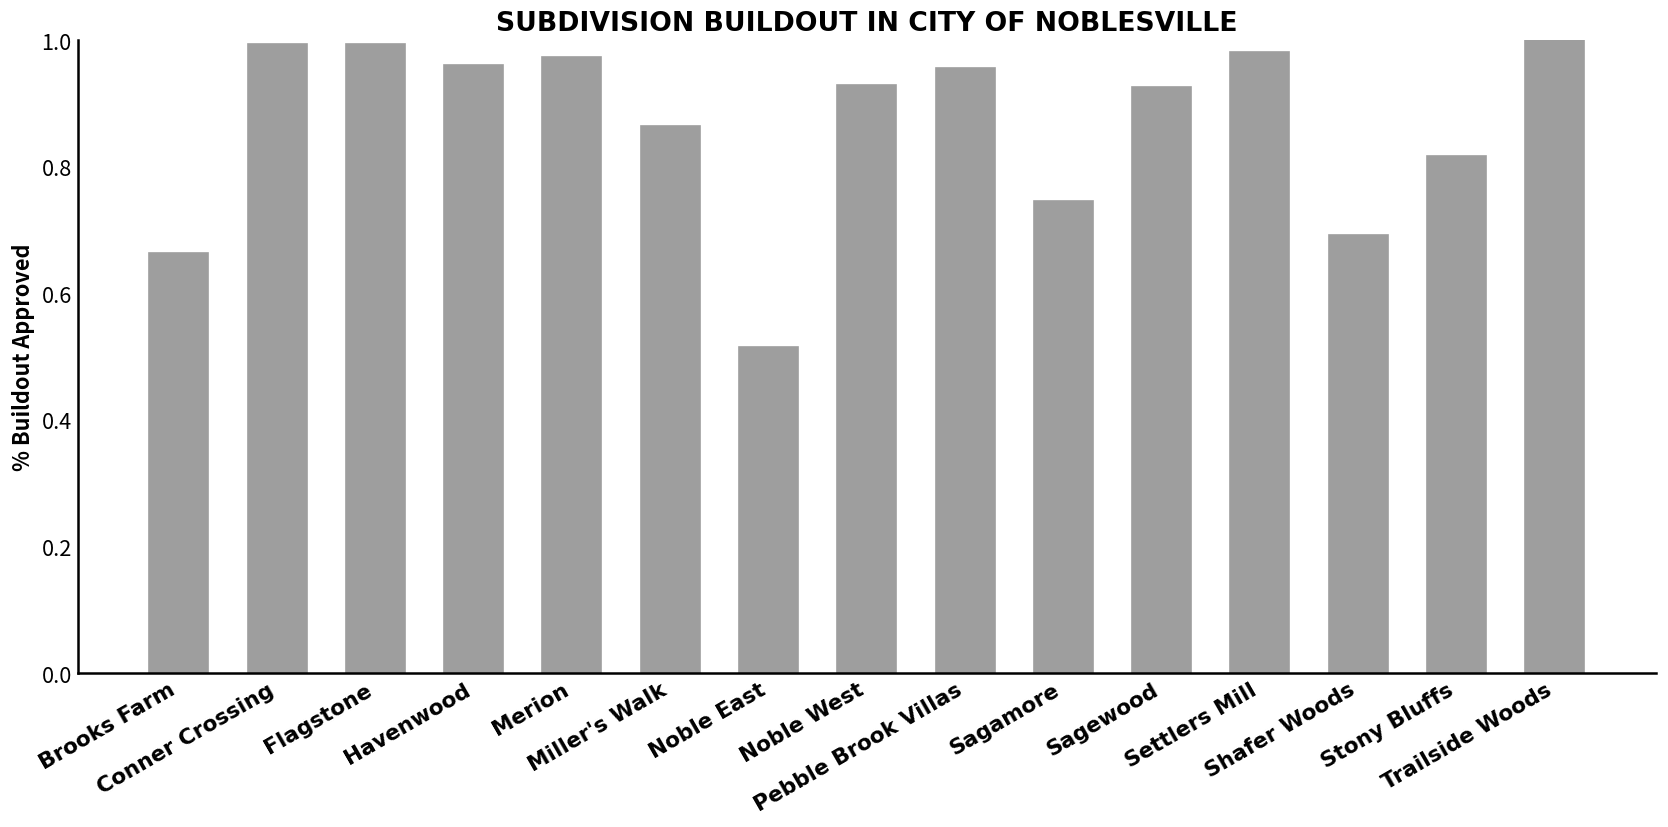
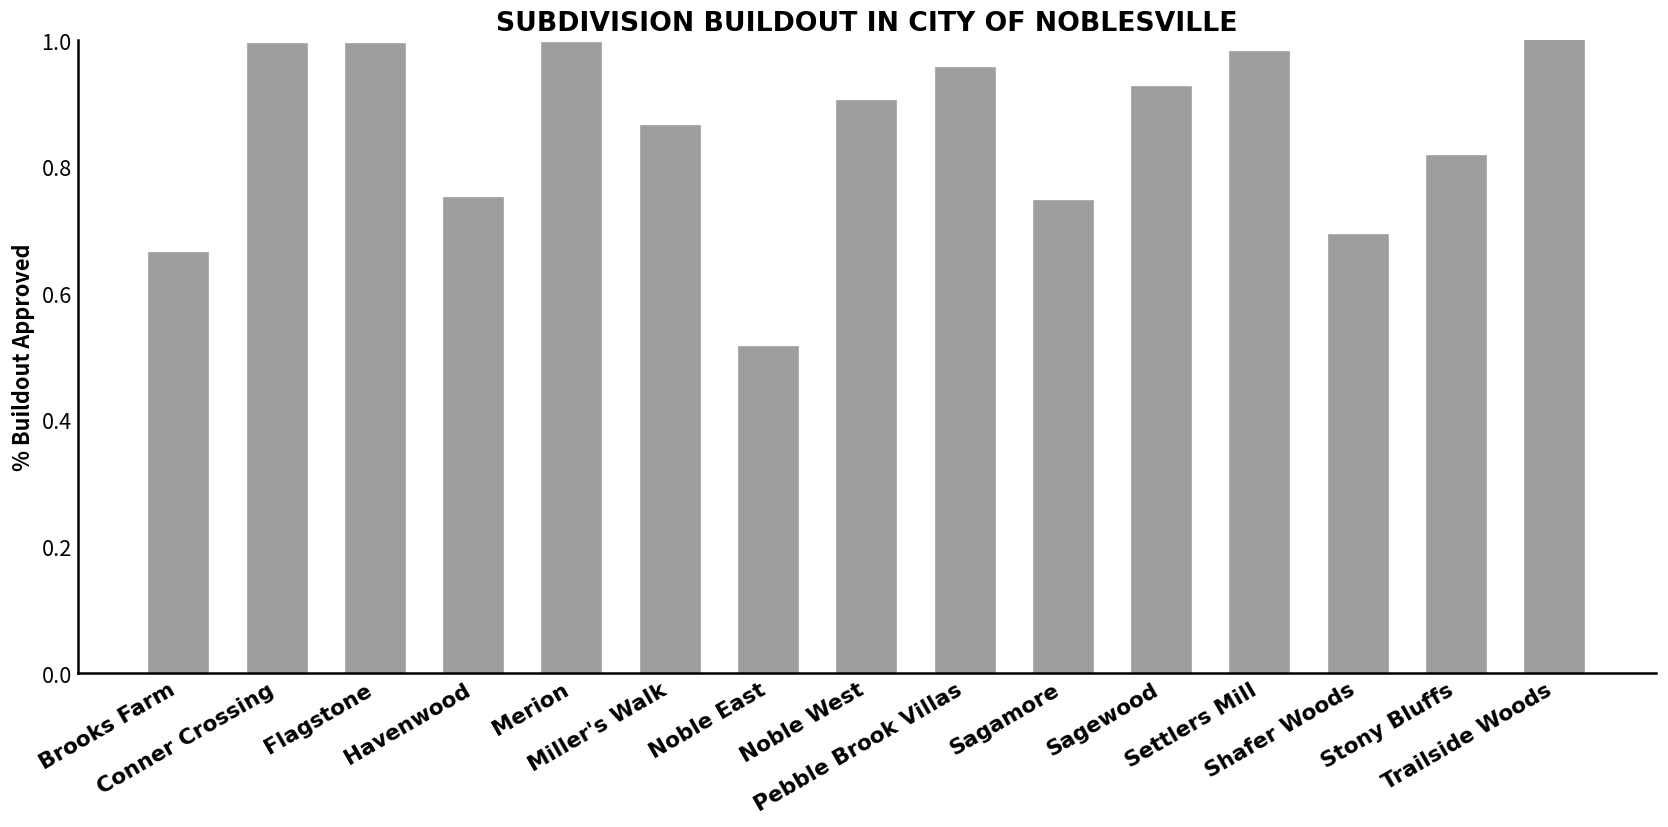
Havenwood: 0.96 -> 0.75
Merion: 0.97 -> 1.00
Noble West: 0.93 -> 0.90
